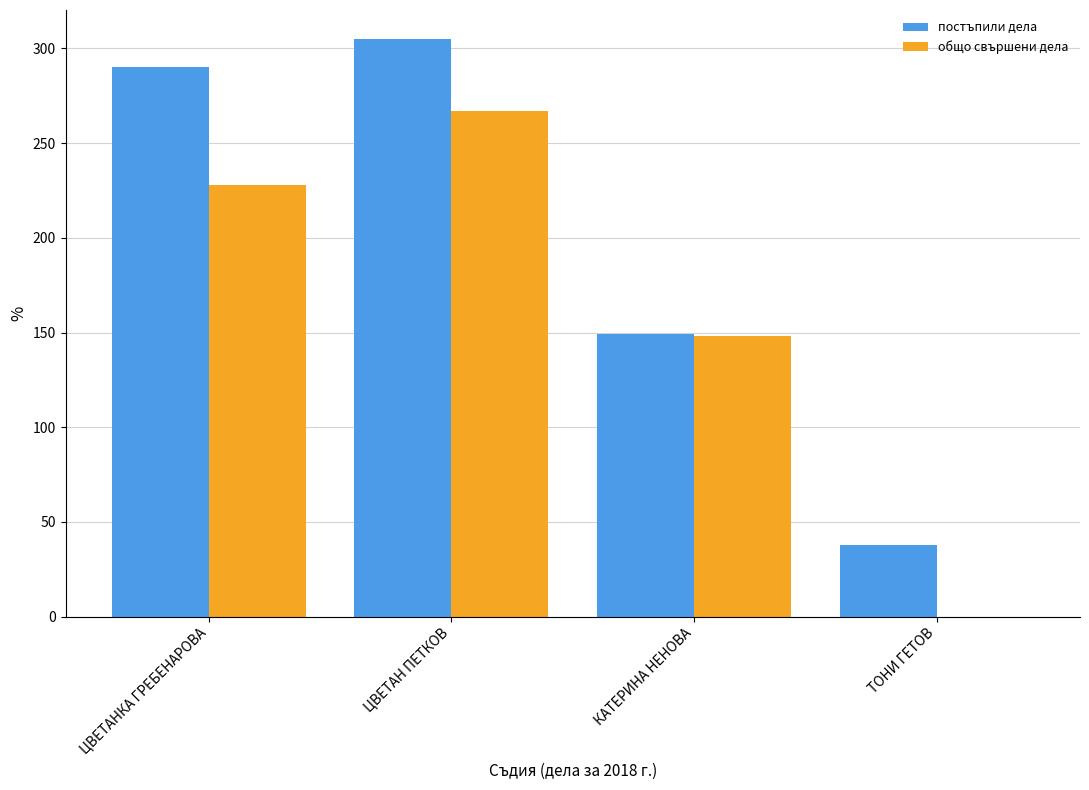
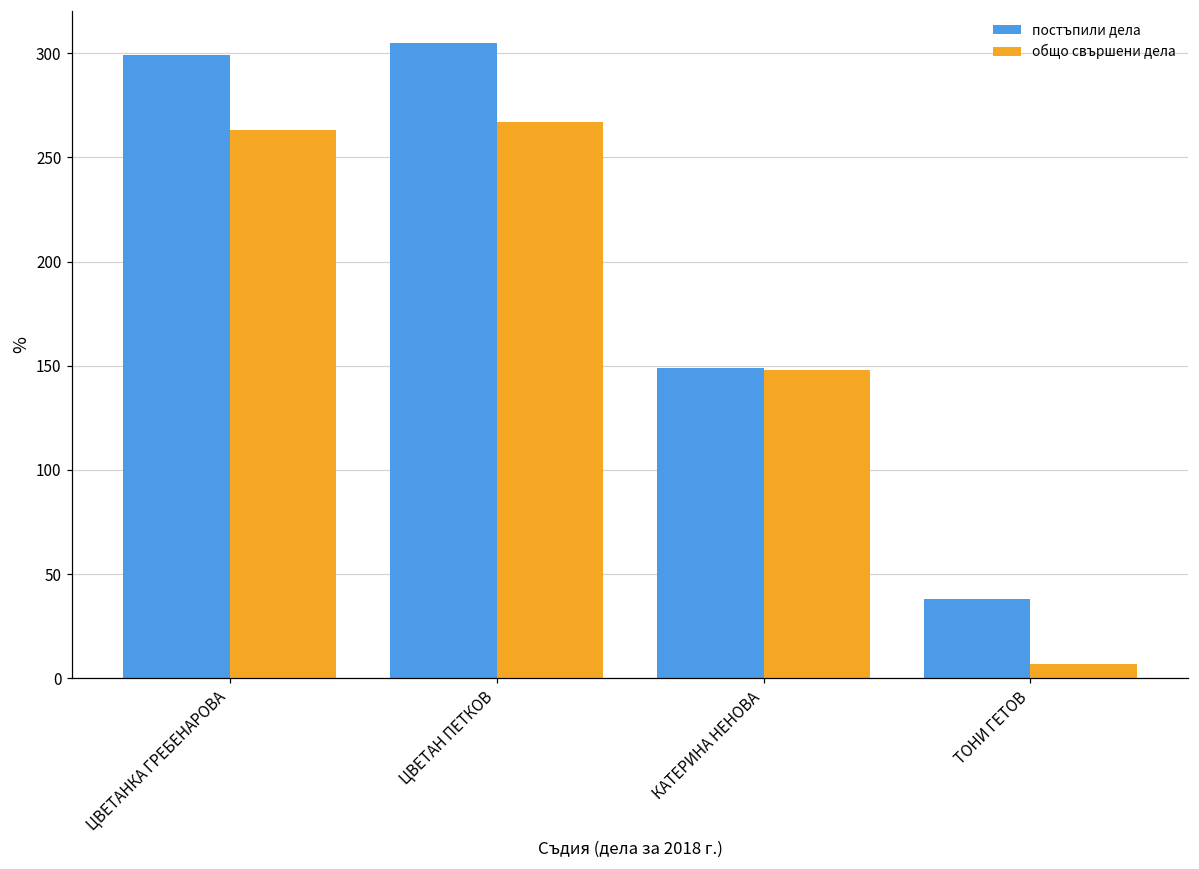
постъпили дела, ЦВЕТАНКА ГРЕБЕНАРОВА: 290 -> 299
общо свършени дела, ЦВЕТАНКА ГРЕБЕНАРОВА: 228 -> 263
общо свършени дела, ТОНИ ГЕТОВ: 0 -> 7
